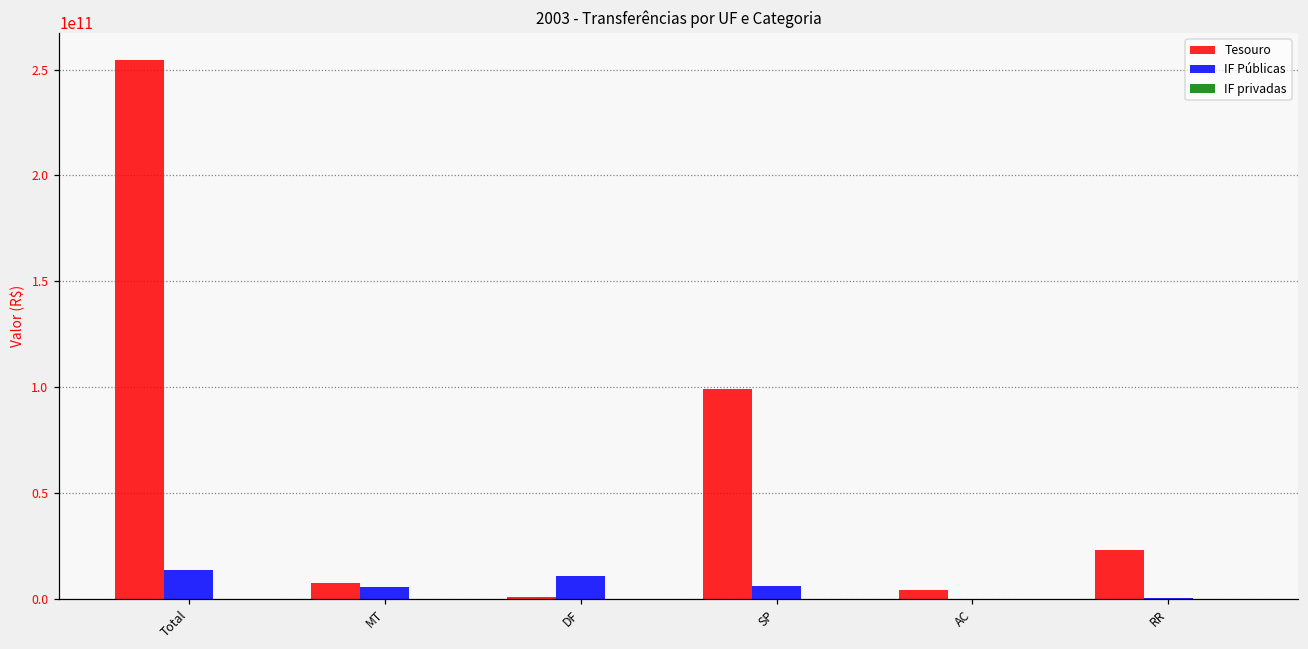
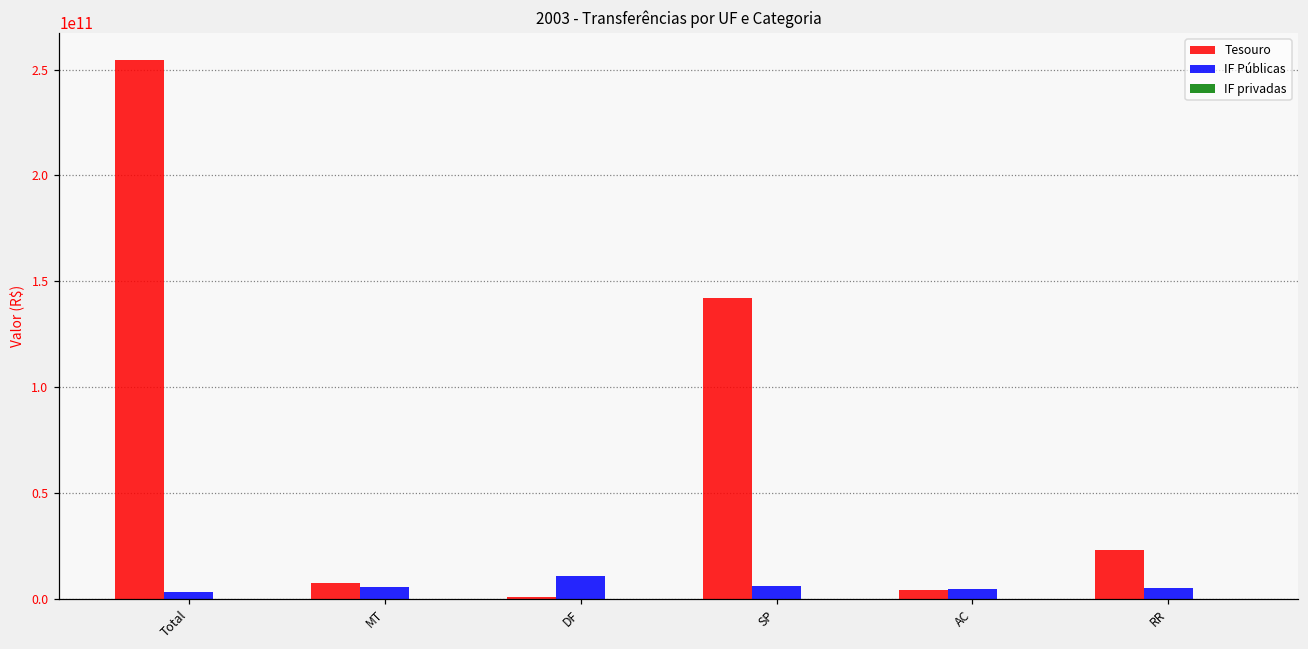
IF Públicas, Total: 13000000000 -> 3000000000
Tesouro, SP: 99000000000 -> 142000000000
IF Públicas, AC: 0 -> 5000000000
IF Públicas, RR: 0 -> 5000000000
